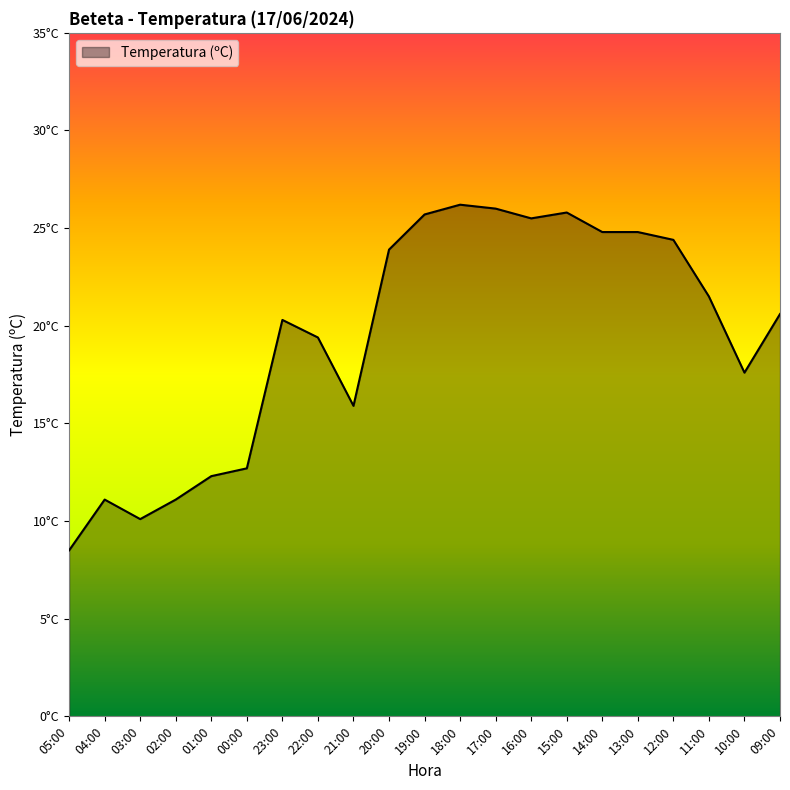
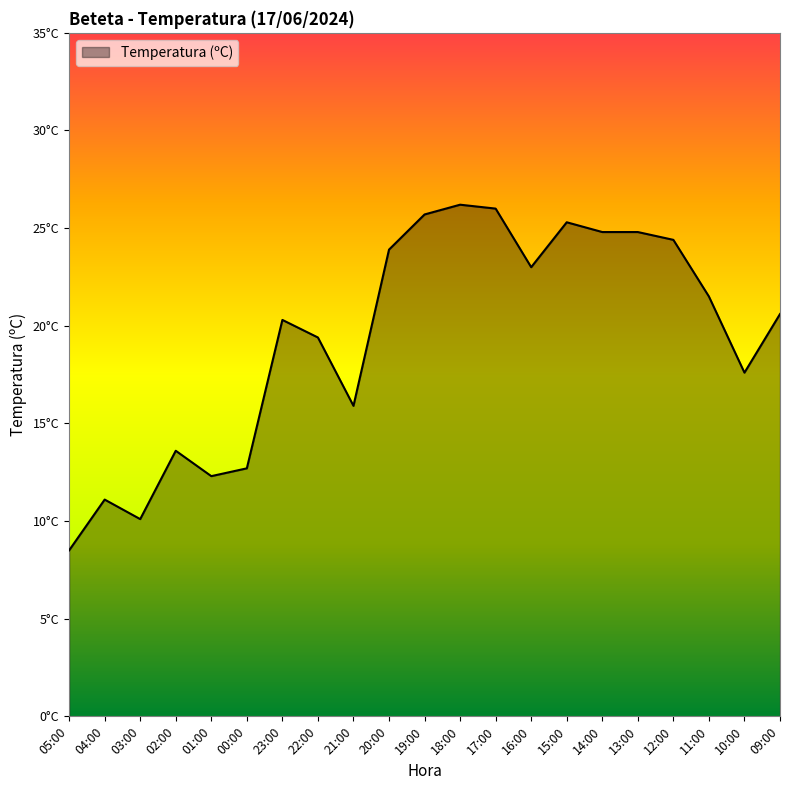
02:00: 11.1°C -> 13.6°C
16:00: 25.5°C -> 23.0°C
15:00: 25.8°C -> 25.3°C
